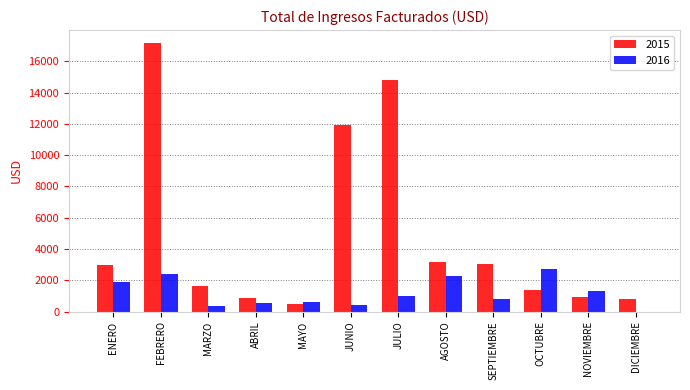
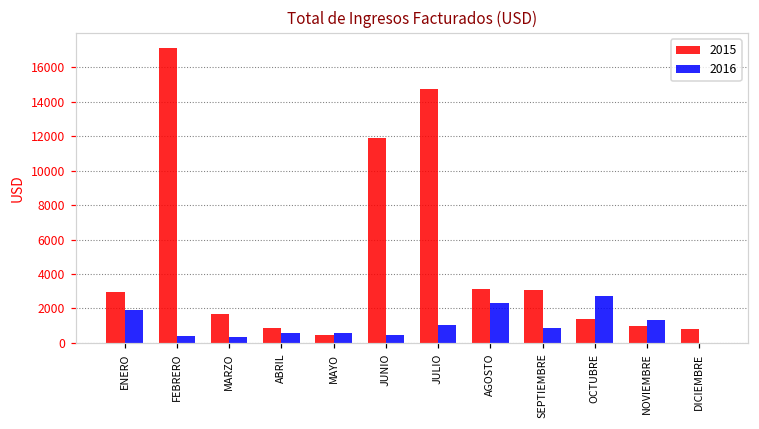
2016, FEBRERO: 2400 -> 400
